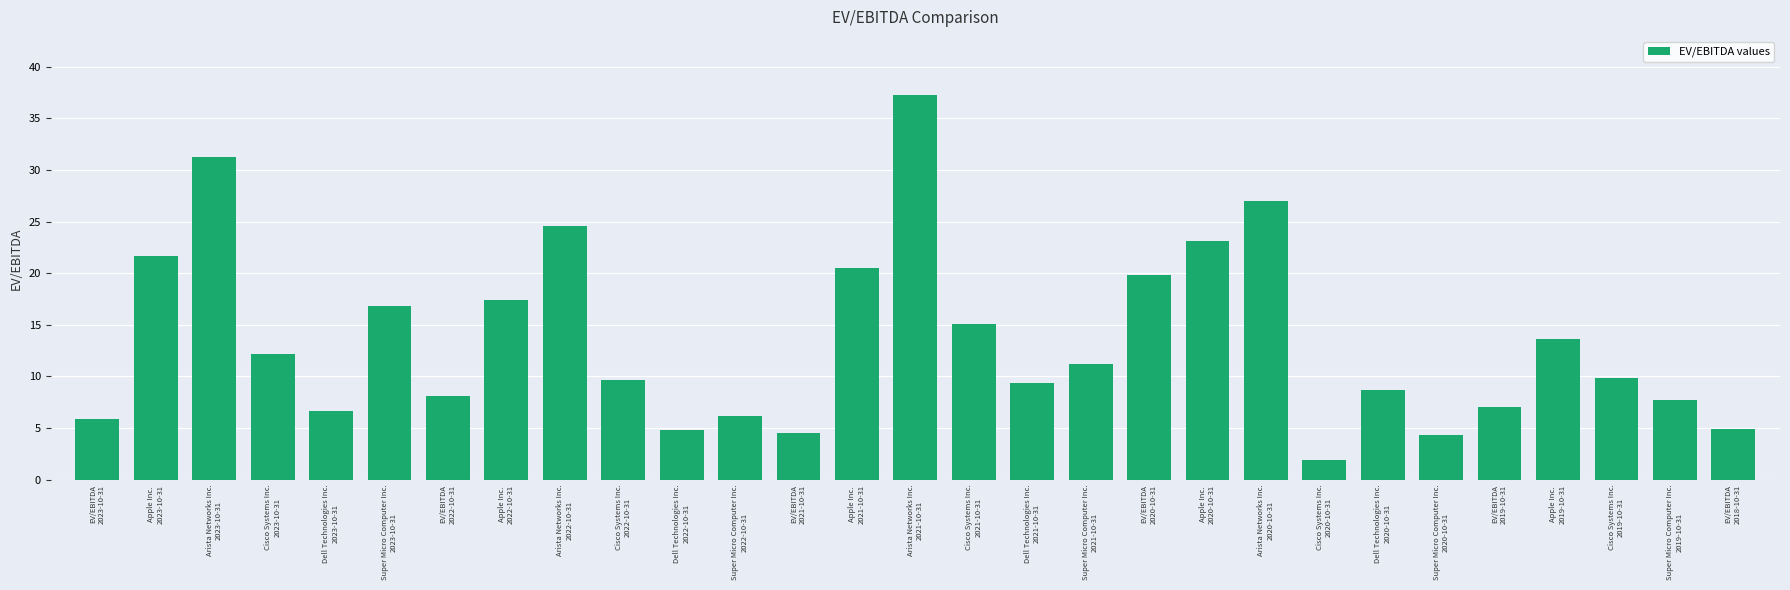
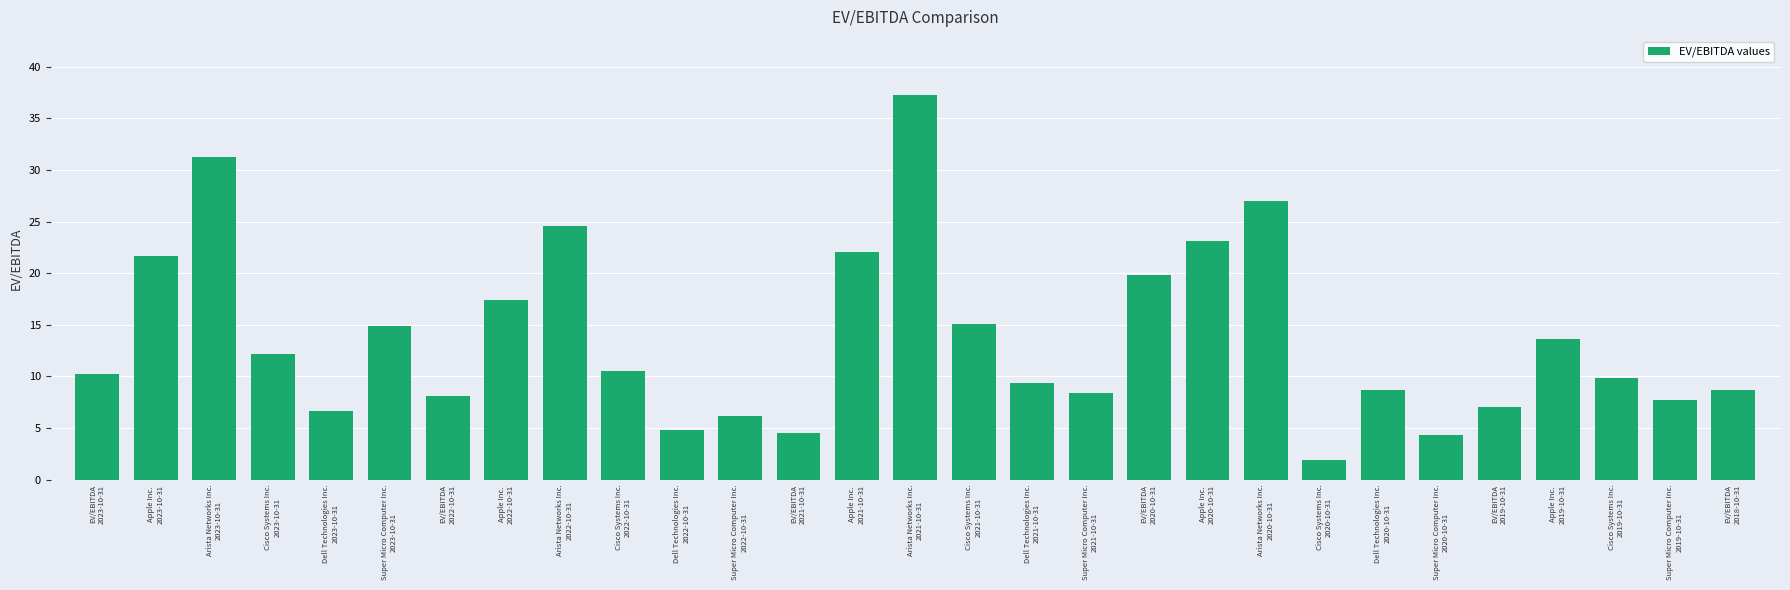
EV/EBITDA 2023-10-31: 5.9 -> 10.2
Super Micro Computer Inc. 2023-10-31: 16.8 -> 14.9
Cisco Systems Inc. 2022-10-31: 9.6 -> 10.5
Apple Inc. 2021-10-31: 20.5 -> 22.1
Super Micro Computer Inc. 2021-10-31: 11.2 -> 8.4
EV/EBITDA 2018-10-31: 4.9 -> 8.7
